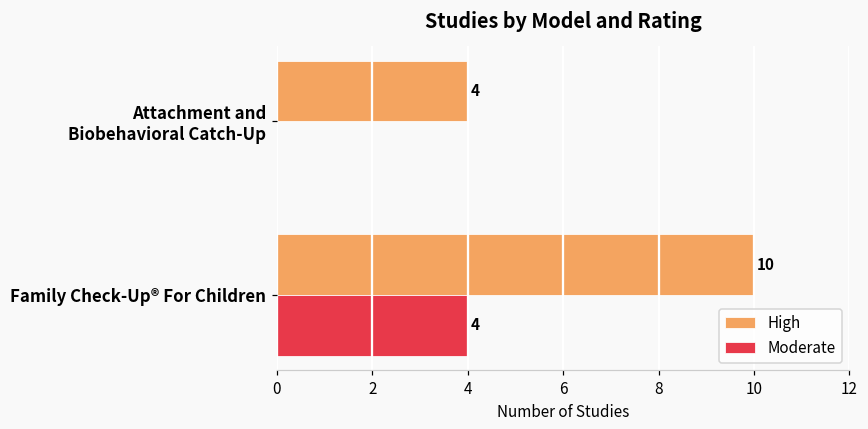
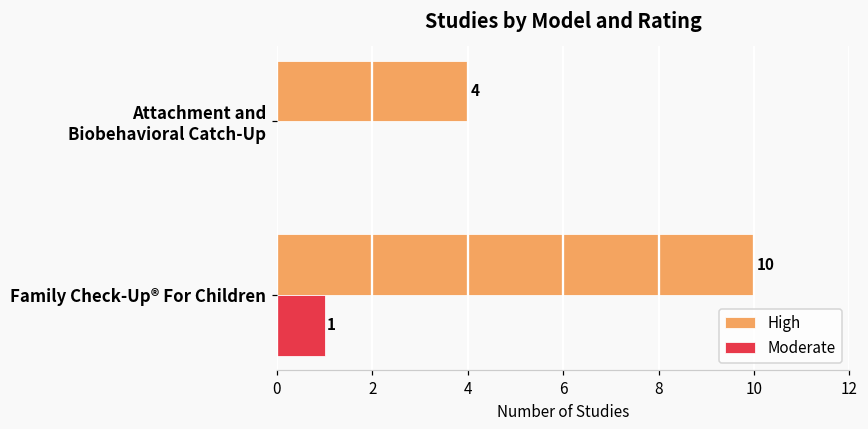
Moderate, Family Check-Up® For Children: 4 -> 1
